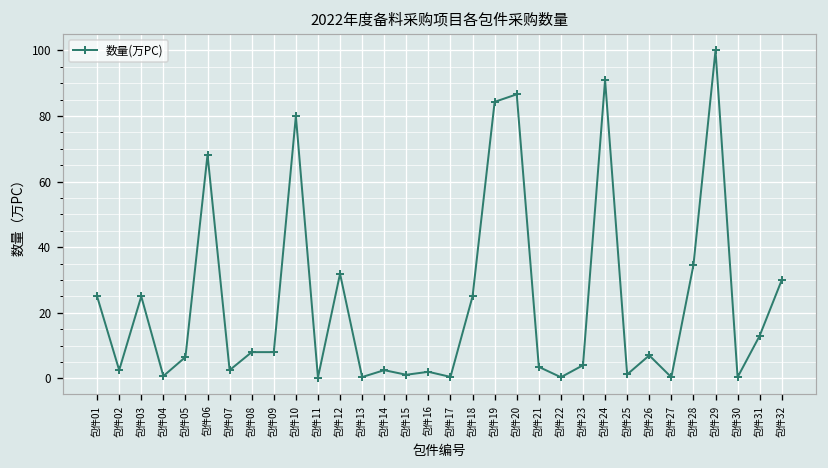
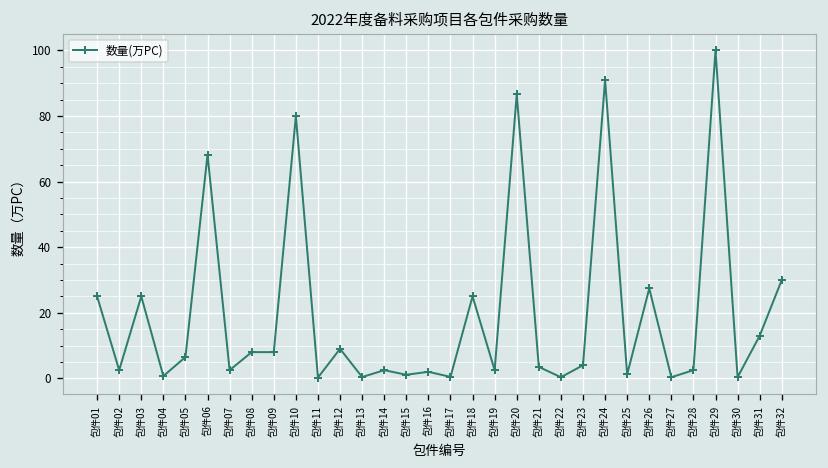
包件12: 32 -> 9
包件19: 84 -> 3
包件26: 7 -> 27
包件28: 35 -> 3
